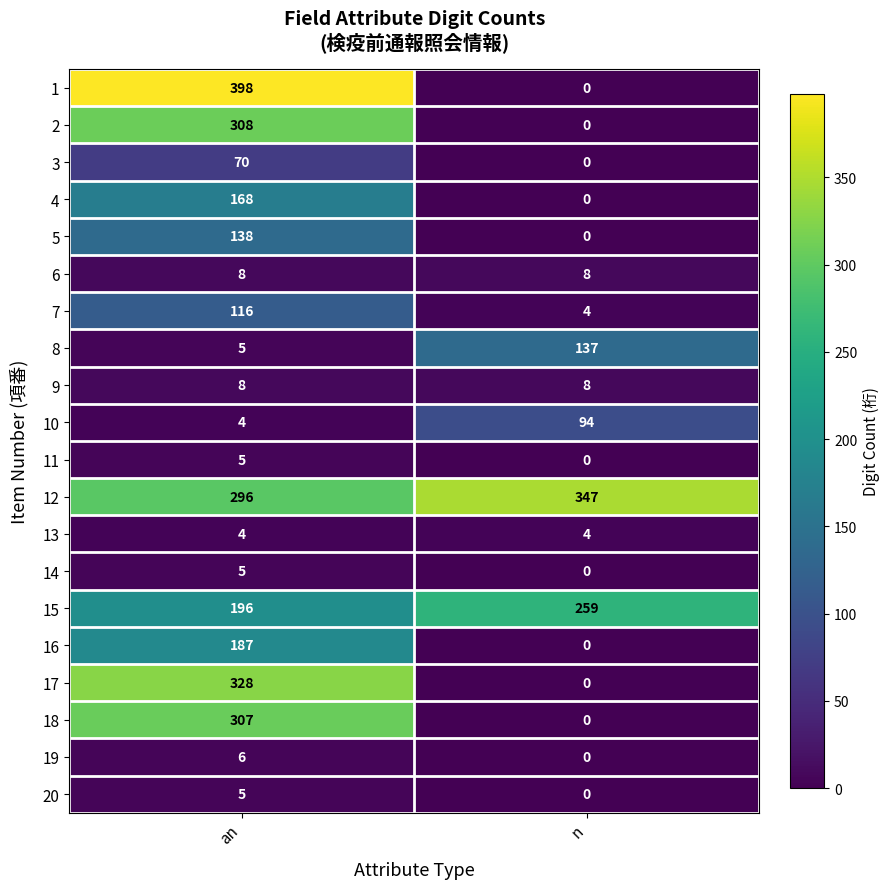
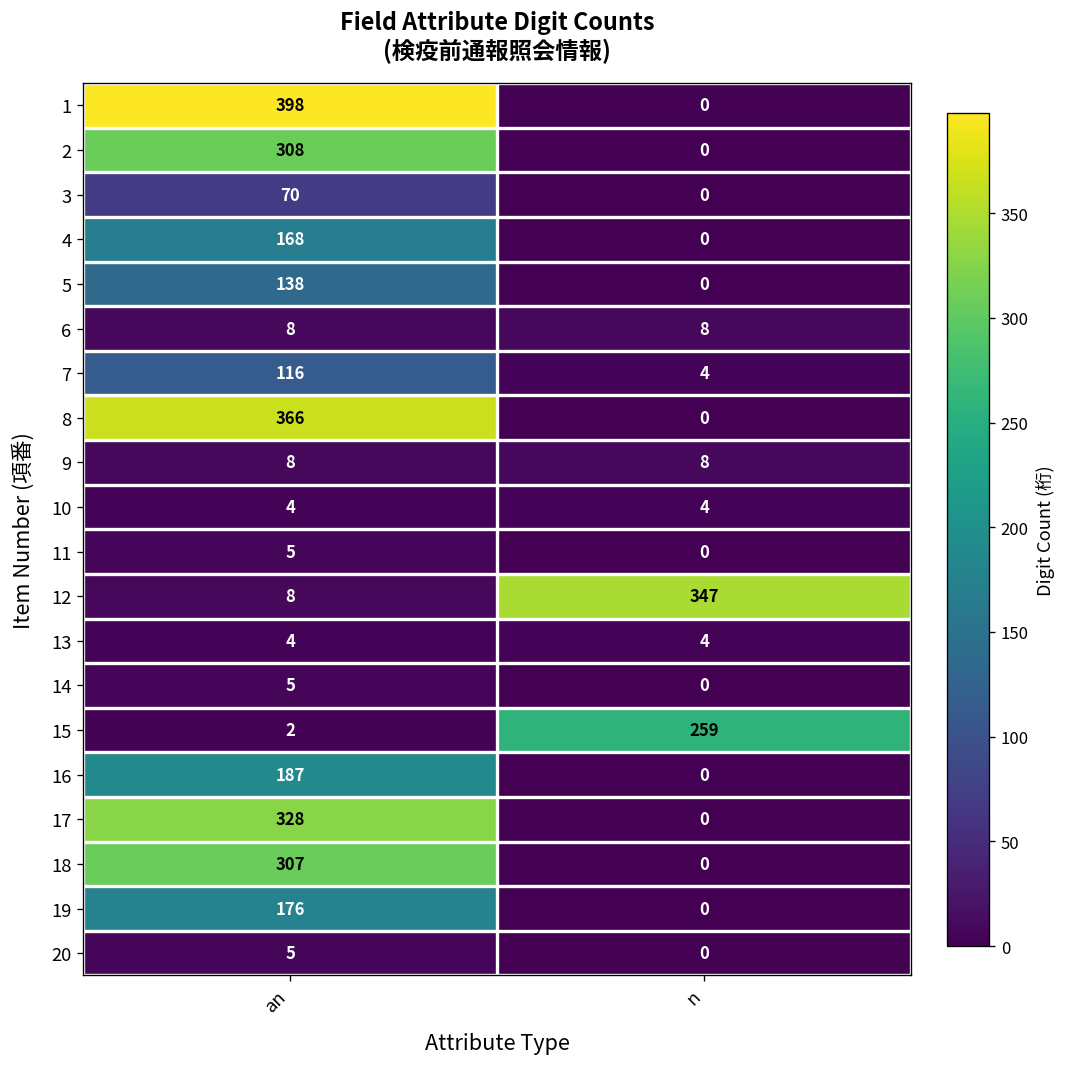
8, an: 5 -> 366
8, n: 137 -> 0
10, n: 94 -> 4
12, an: 296 -> 8
15, an: 196 -> 2
19, an: 6 -> 176
